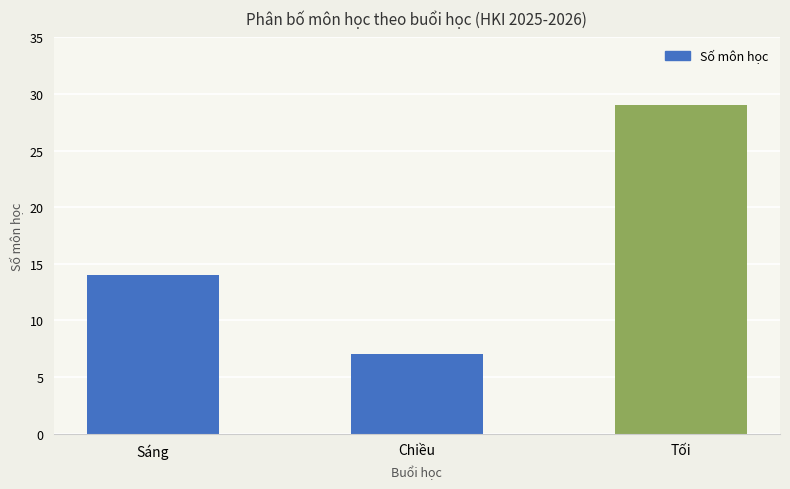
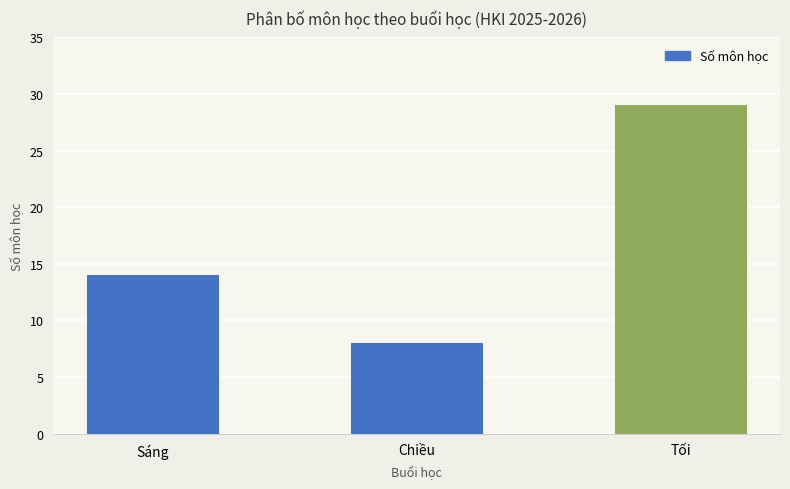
Chiều: 7 -> 8
